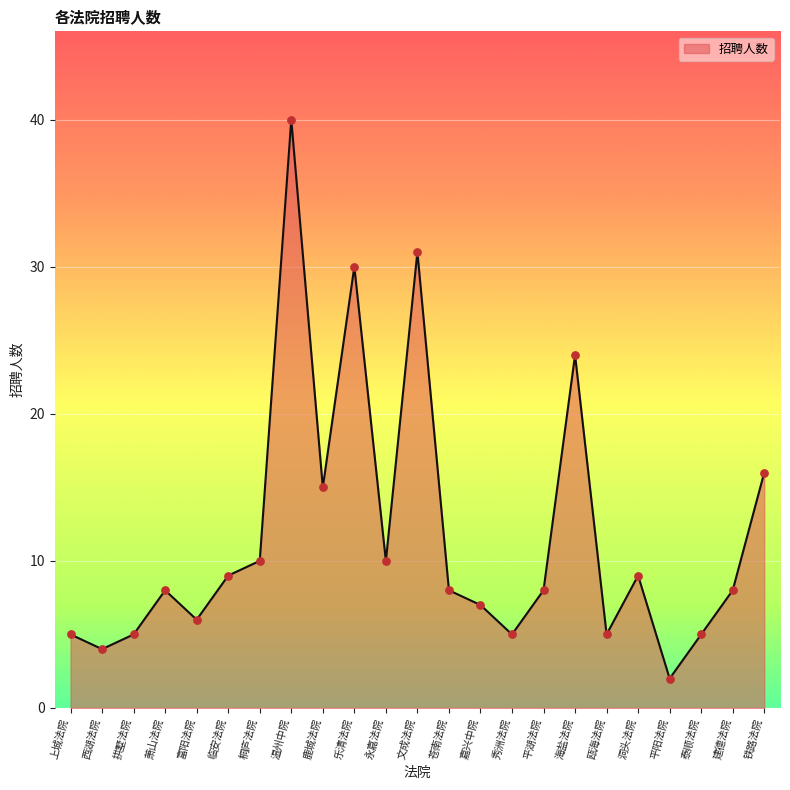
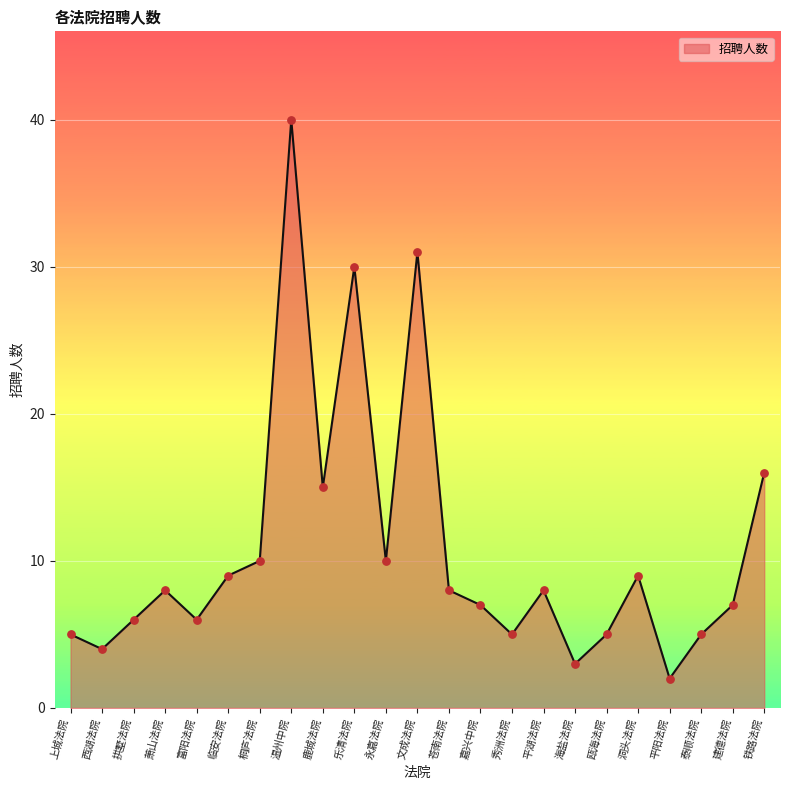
拱墅法院: 5 -> 6
海盐法院: 24 -> 3
建德法院: 8 -> 7
